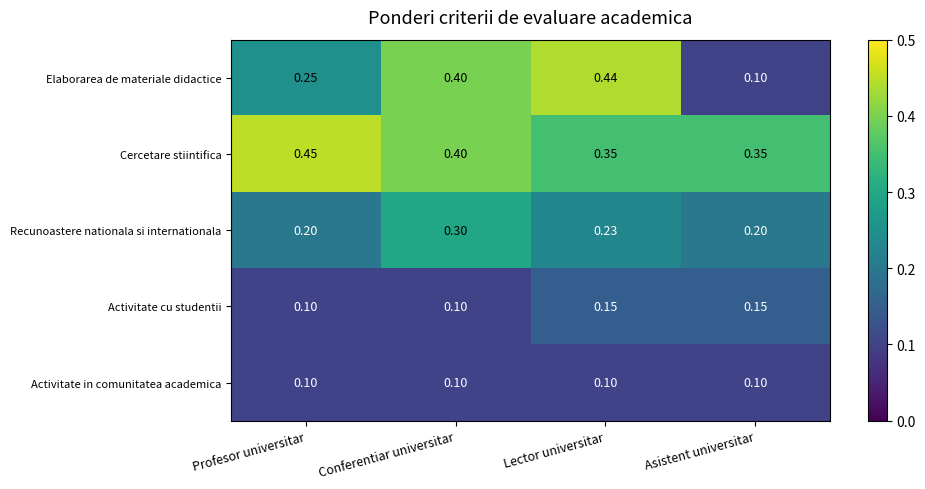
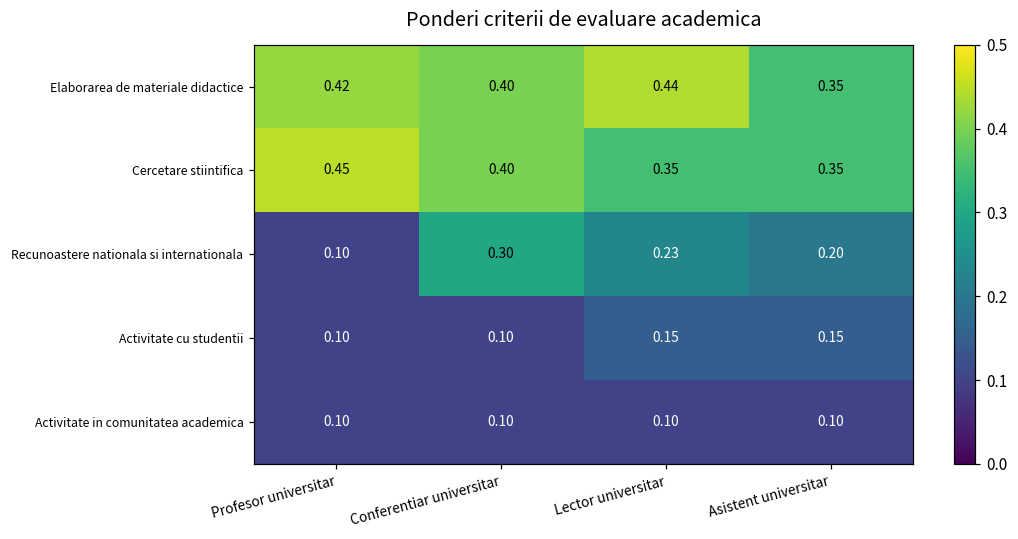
Elaborarea de materiale didactice, Profesor universitar: 0.25 -> 0.42
Elaborarea de materiale didactice, Asistent universitar: 0.10 -> 0.35
Recunoastere nationala si internationala, Profesor universitar: 0.20 -> 0.10
